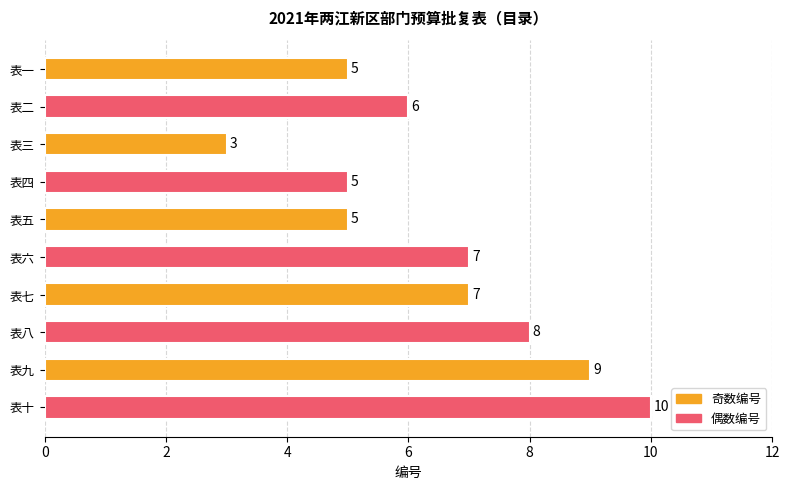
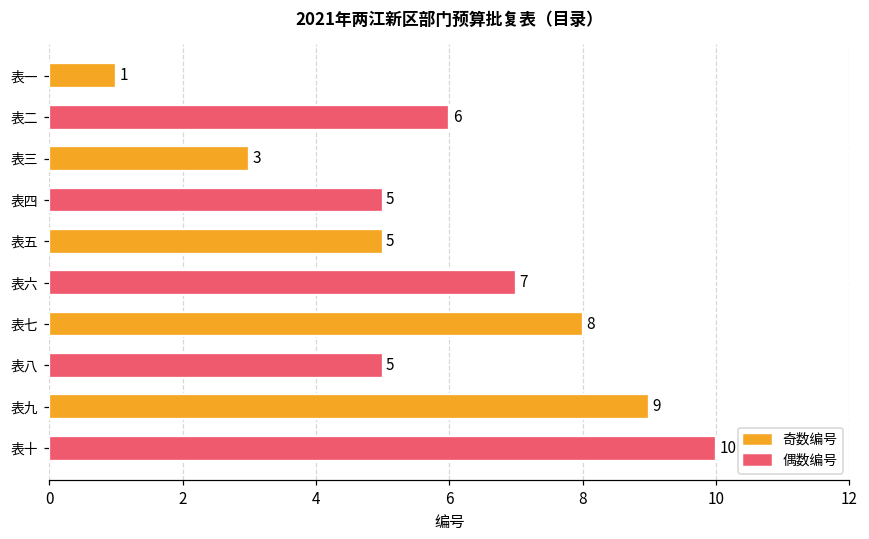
表一: 5 -> 1
表七: 7 -> 8
表八: 8 -> 5
